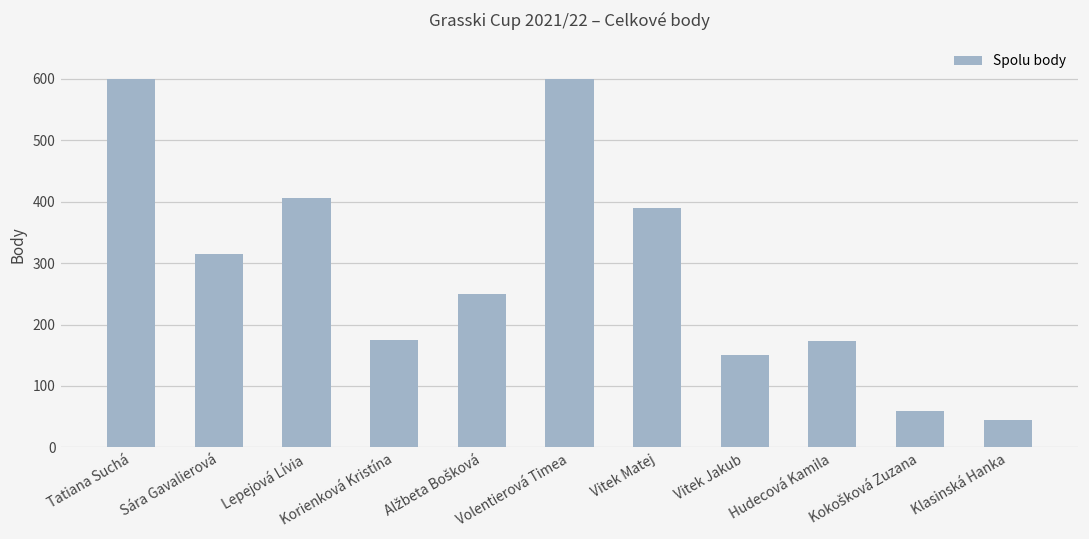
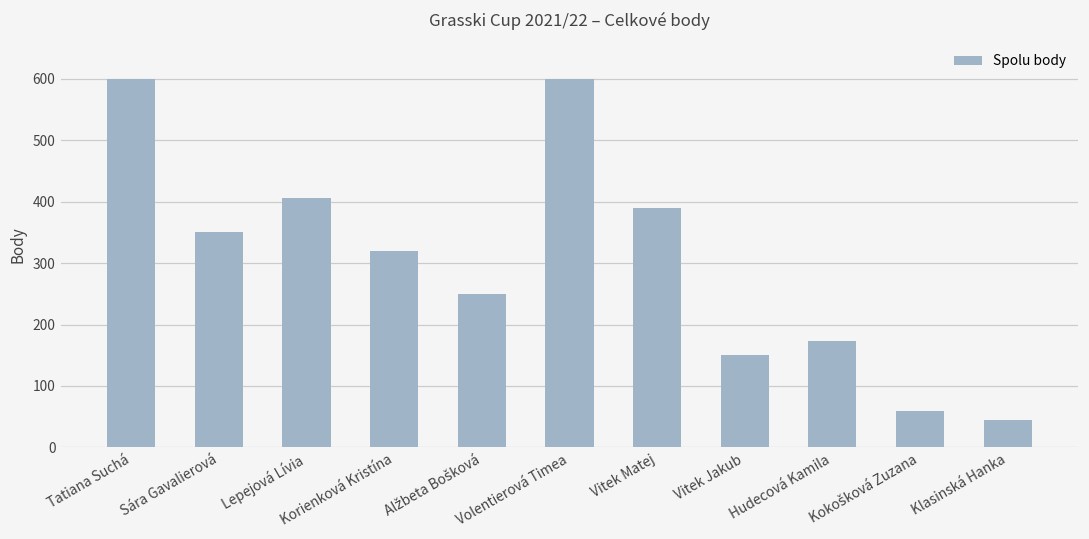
Sára Gavalierová: 310 -> 350
Korienková Kristína: 180 -> 320
